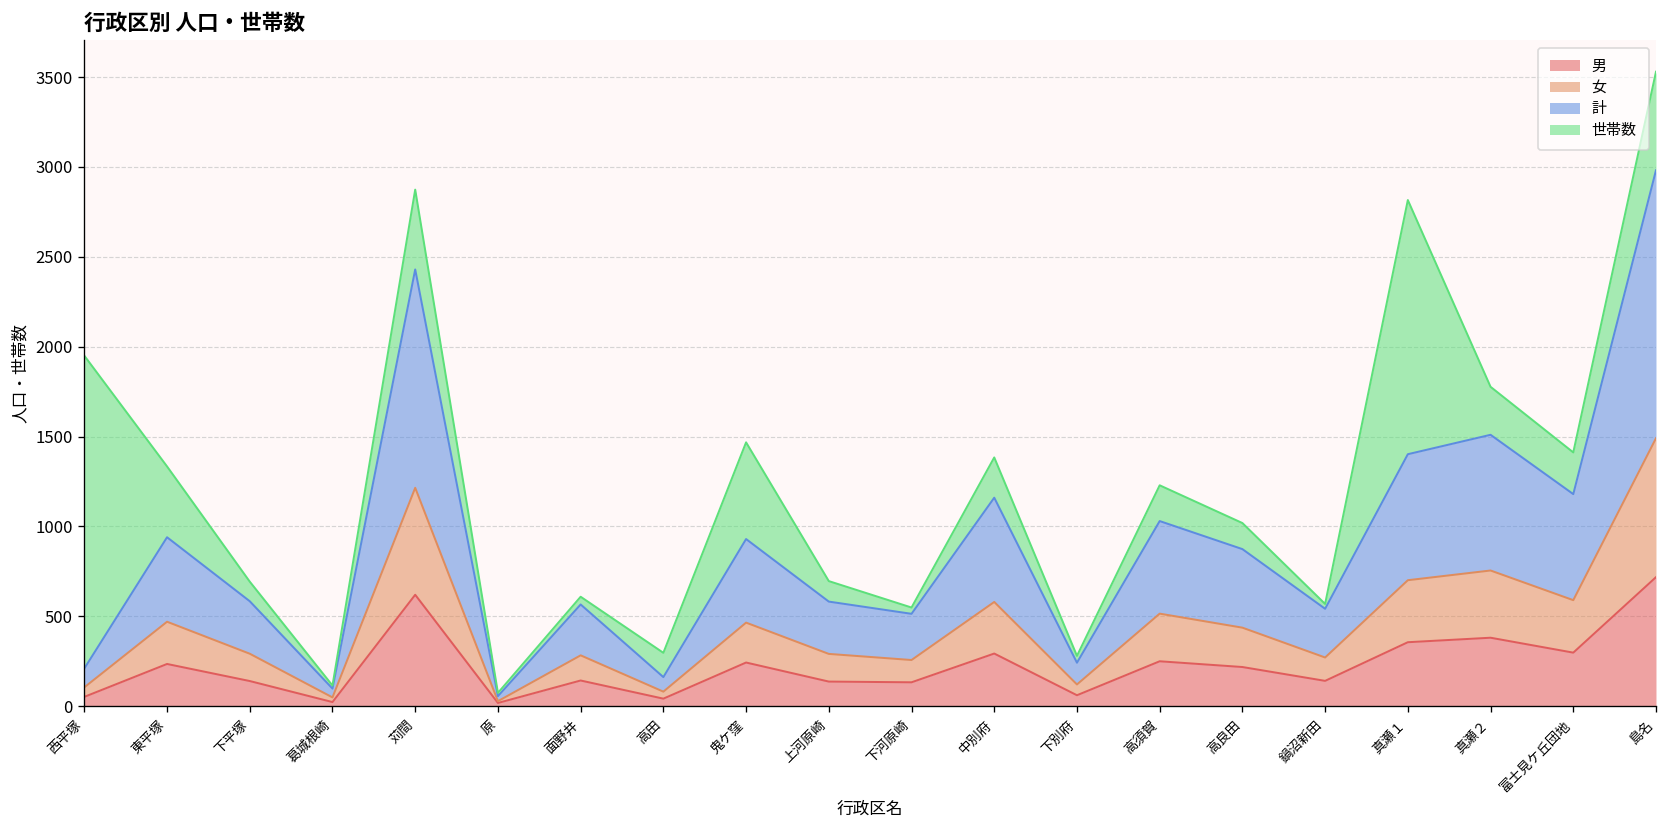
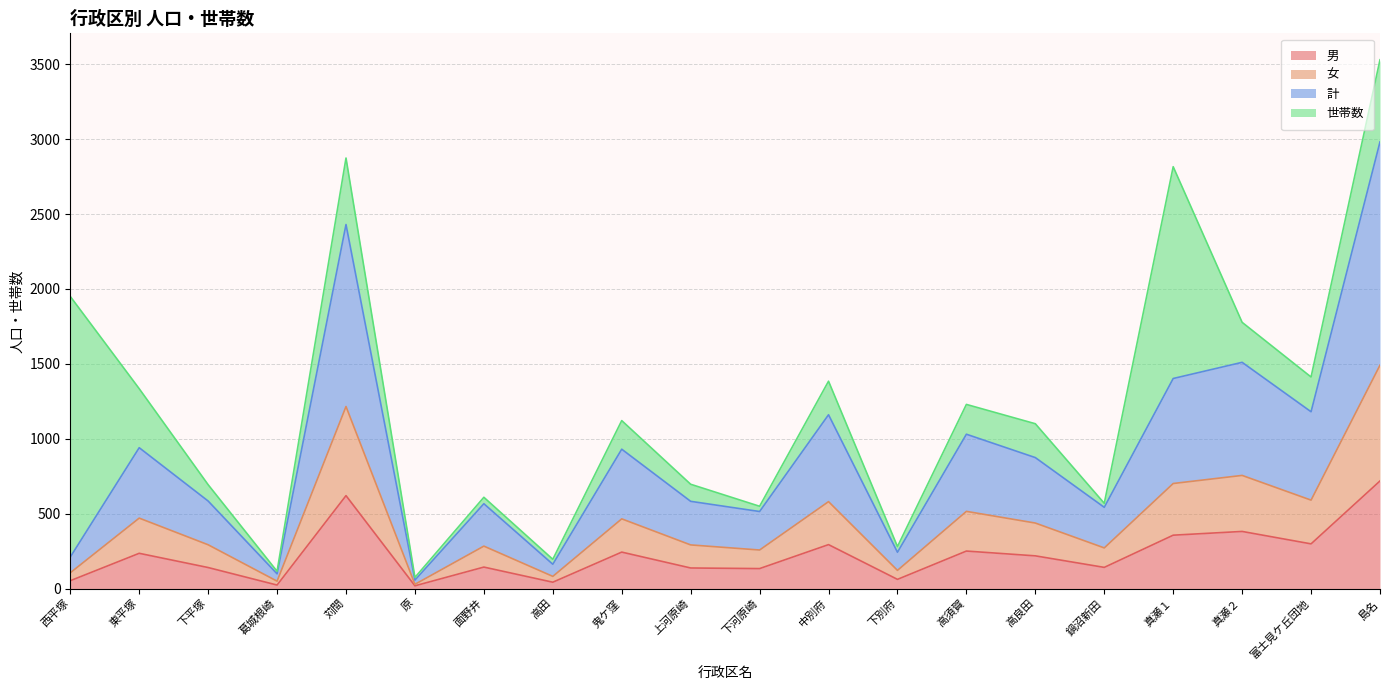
世帯数, 高田: 140 -> 30
世帯数, 鬼ケ窪: 540 -> 190
世帯数, 高良田: 150 -> 230
